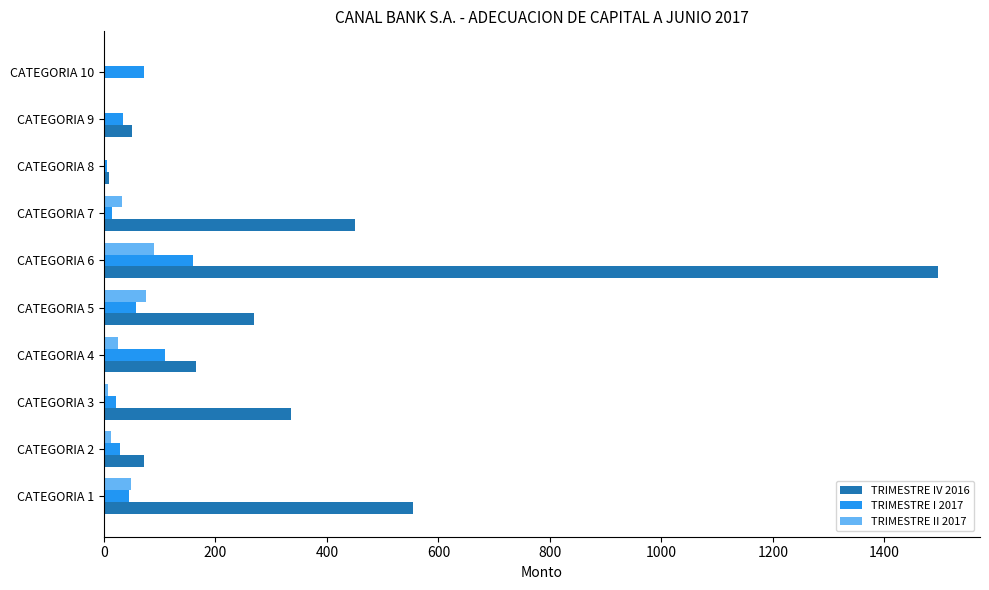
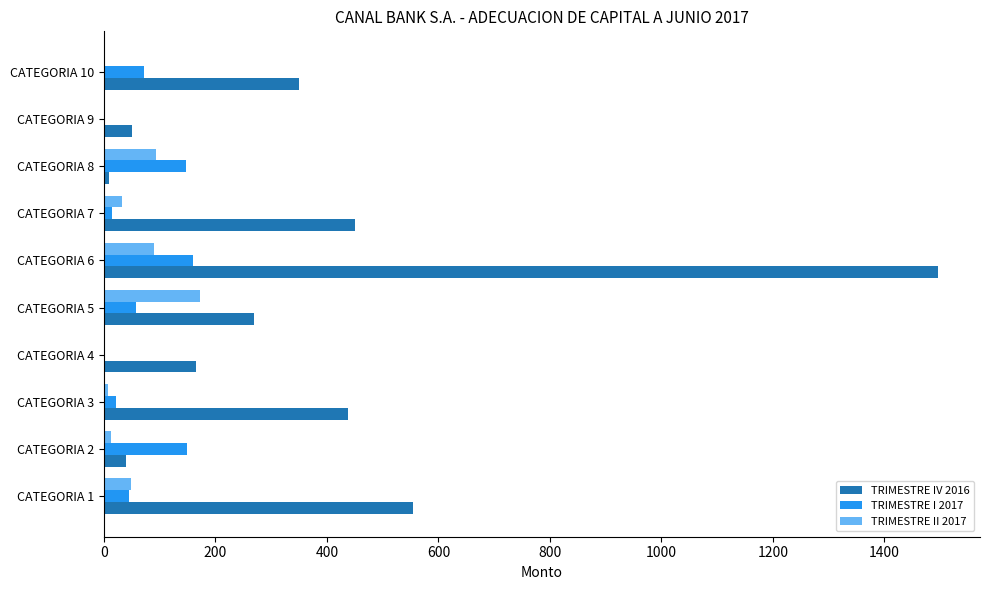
TRIMESTRE IV 2016, CATEGORIA 10: 0 -> 350
TRIMESTRE I 2017, CATEGORIA 9: 40 -> 0
TRIMESTRE II 2017, CATEGORIA 8: 0 -> 90
TRIMESTRE I 2017, CATEGORIA 8: 10 -> 150
TRIMESTRE II 2017, CATEGORIA 5: 70 -> 170
TRIMESTRE II 2017, CATEGORIA 4: 20 -> 0
TRIMESTRE I 2017, CATEGORIA 4: 110 -> 0
TRIMESTRE IV 2016, CATEGORIA 3: 340 -> 440
TRIMESTRE I 2017, CATEGORIA 2: 30 -> 150
TRIMESTRE IV 2016, CATEGORIA 2: 70 -> 40
